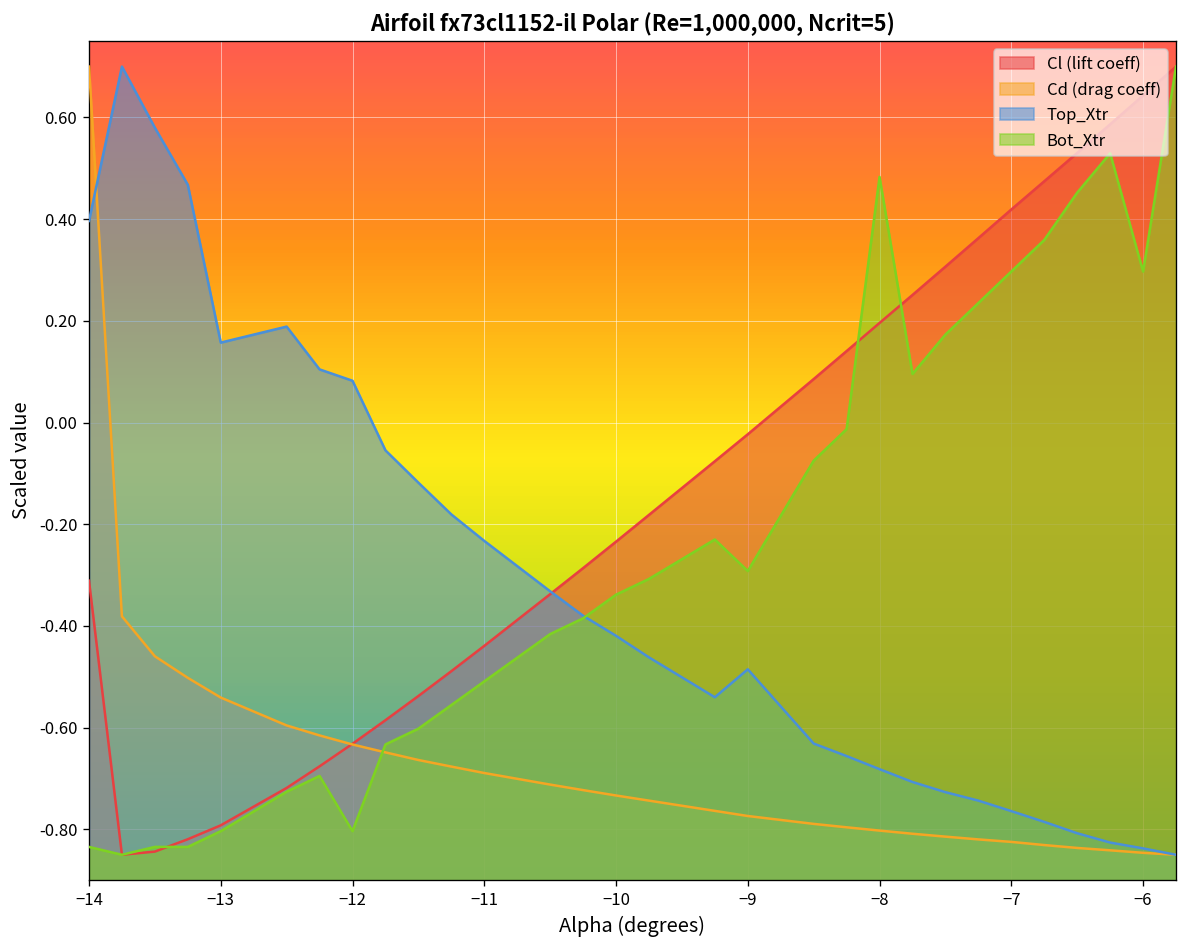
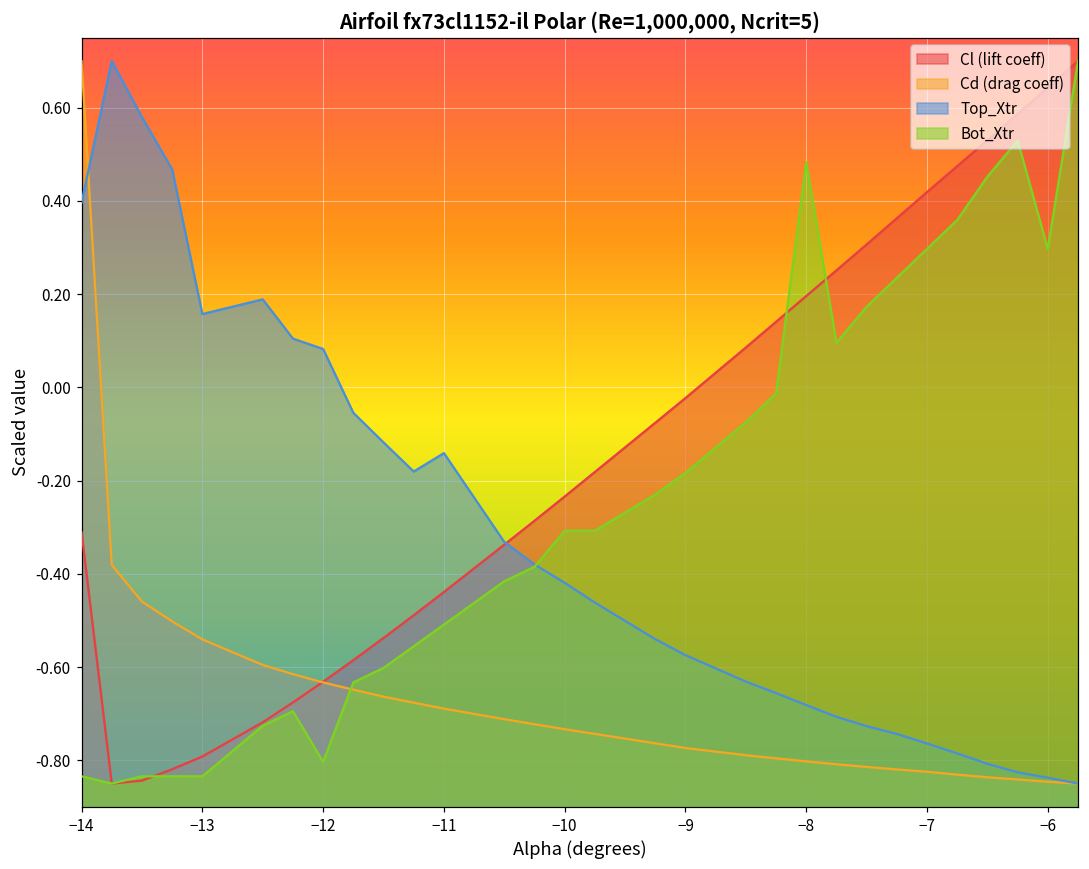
Bot_Xtr, −13: -0.80 -> -0.83
Top_Xtr, −11: -0.23 -> -0.14
Bot_Xtr, −10: -0.34 -> -0.31
Top_Xtr, −9: -0.49 -> -0.57
Bot_Xtr, −9: -0.29 -> -0.18
